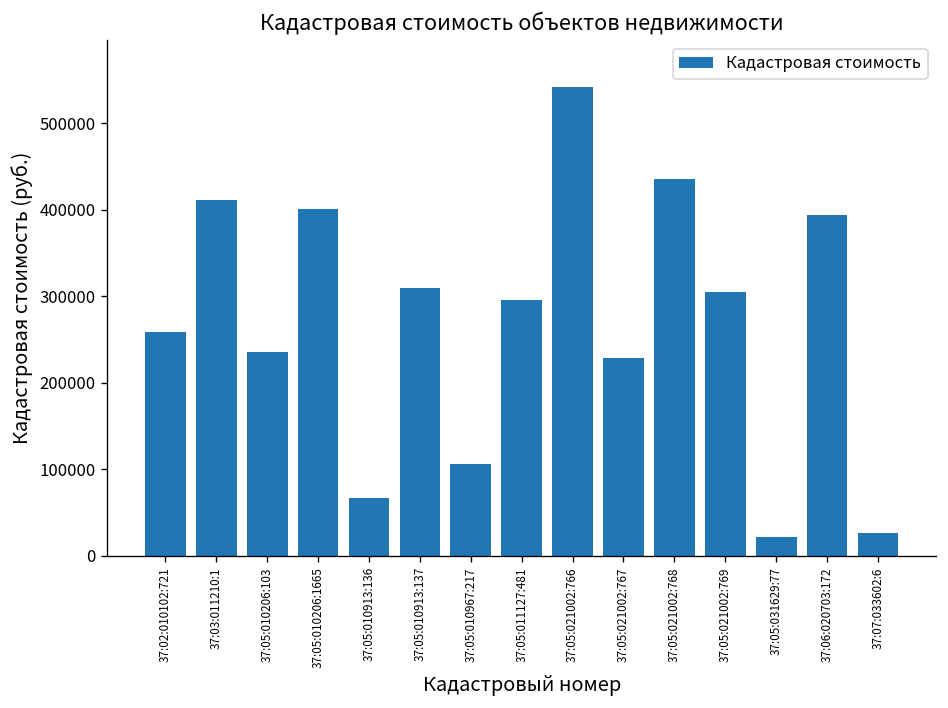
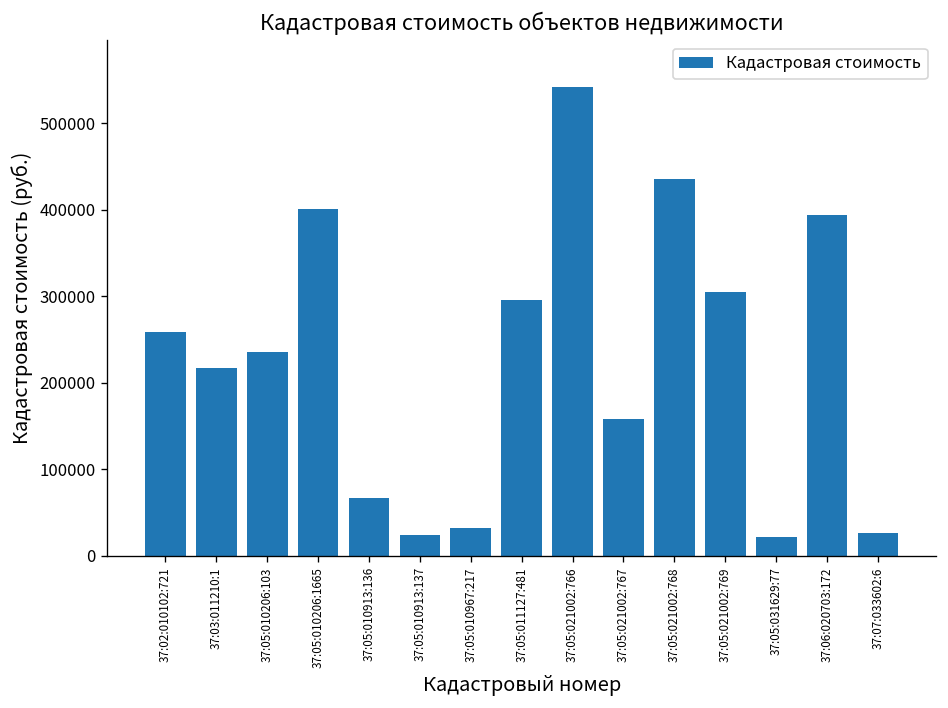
37:03:011210:1: 410000 -> 220000
37:05:010913:137: 310000 -> 20000
37:05:010967:217: 110000 -> 30000
37:05:021002:767: 230000 -> 160000
